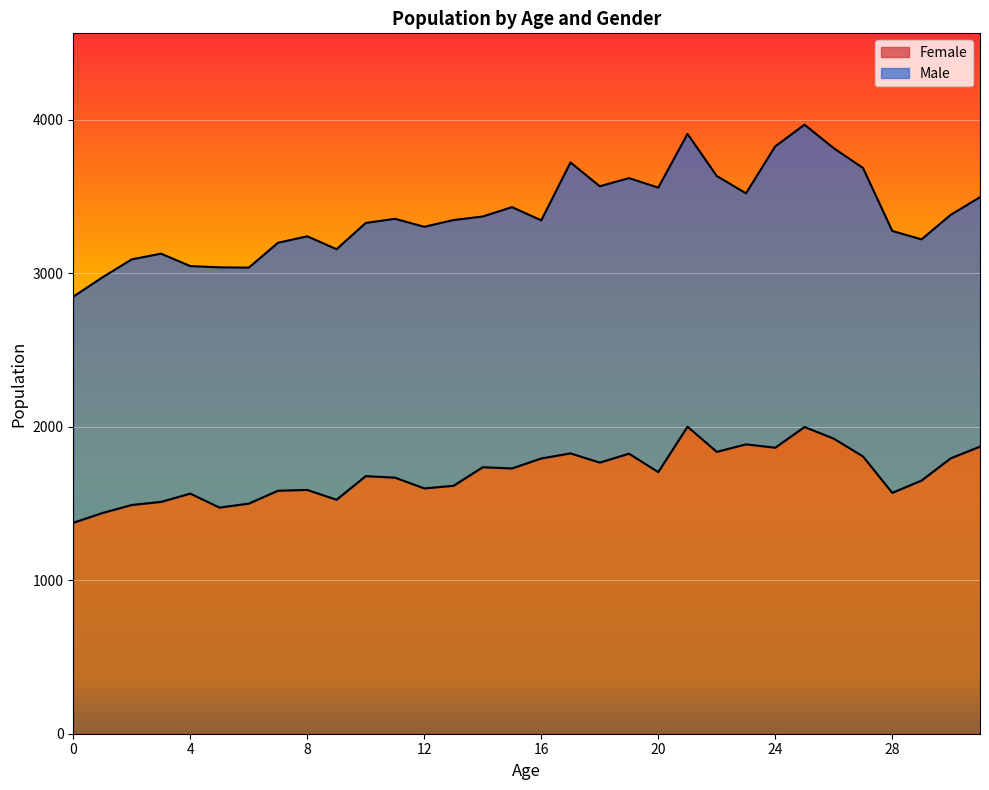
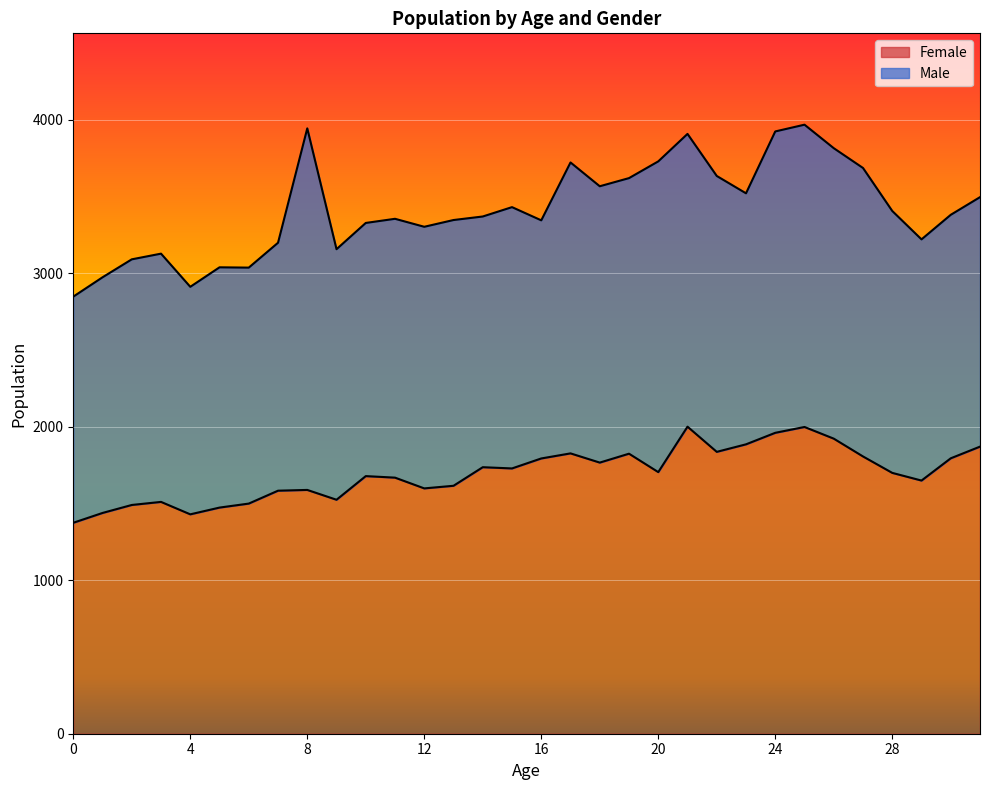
Female, 4: 1560 -> 1430
Male, 8: 1650 -> 2360
Male, 20: 1850 -> 2020
Female, 24: 1860 -> 1960
Female, 28: 1570 -> 1700
